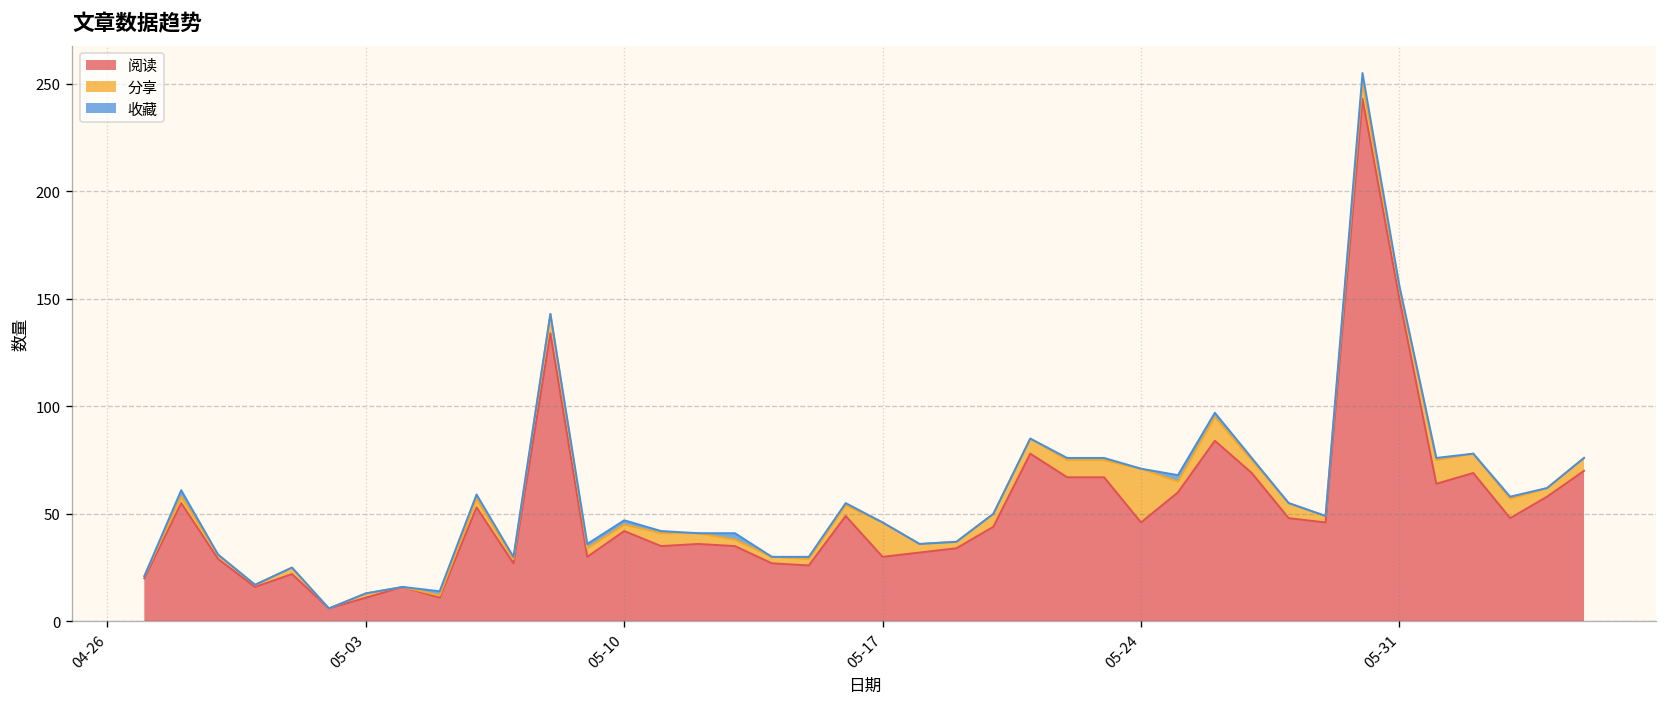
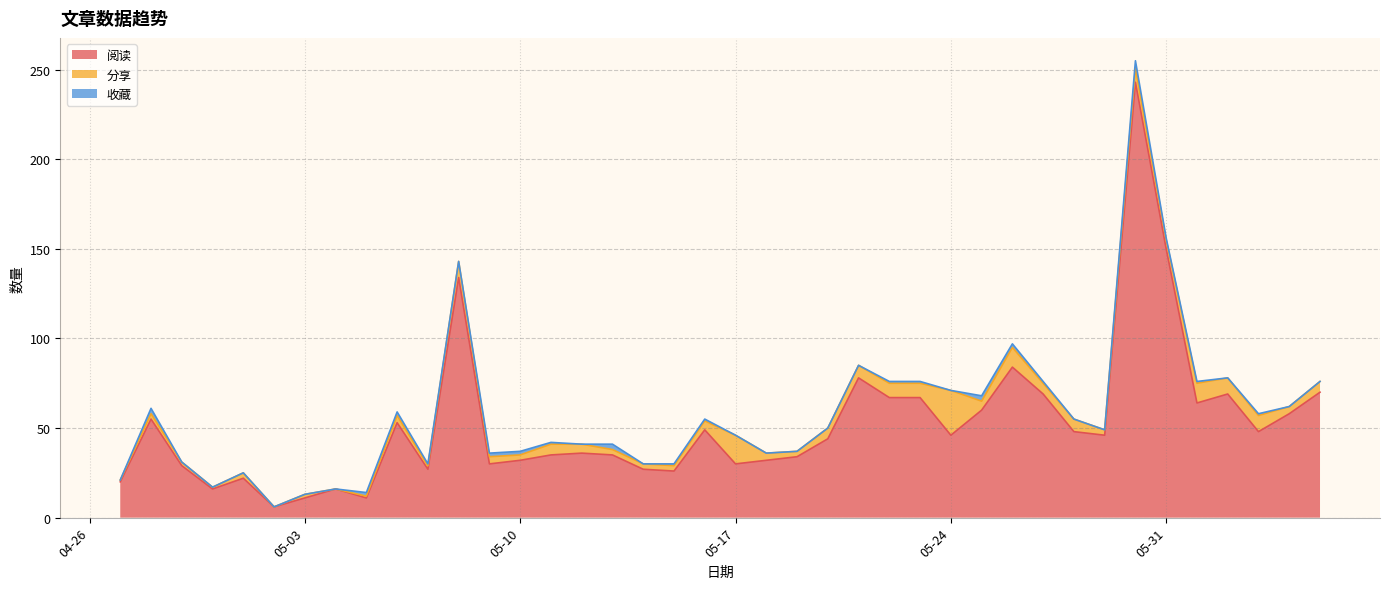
阅读, 05-10: 42 -> 32
